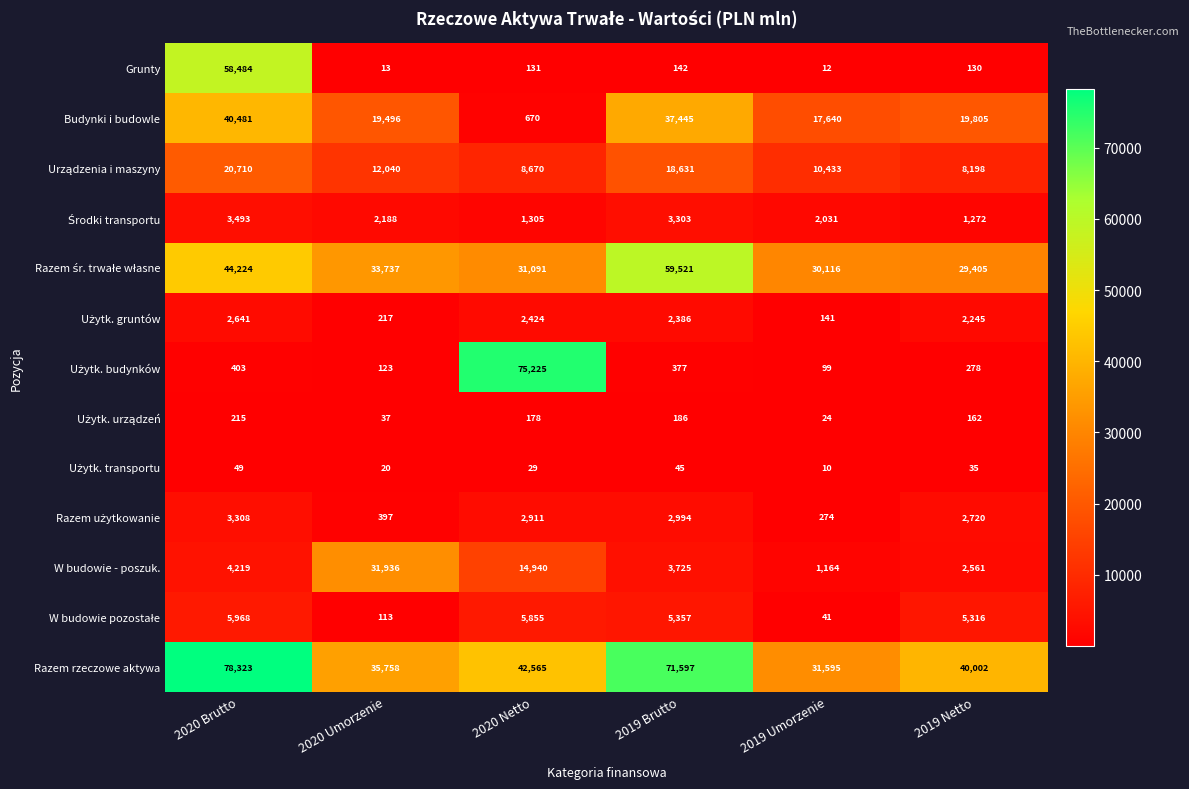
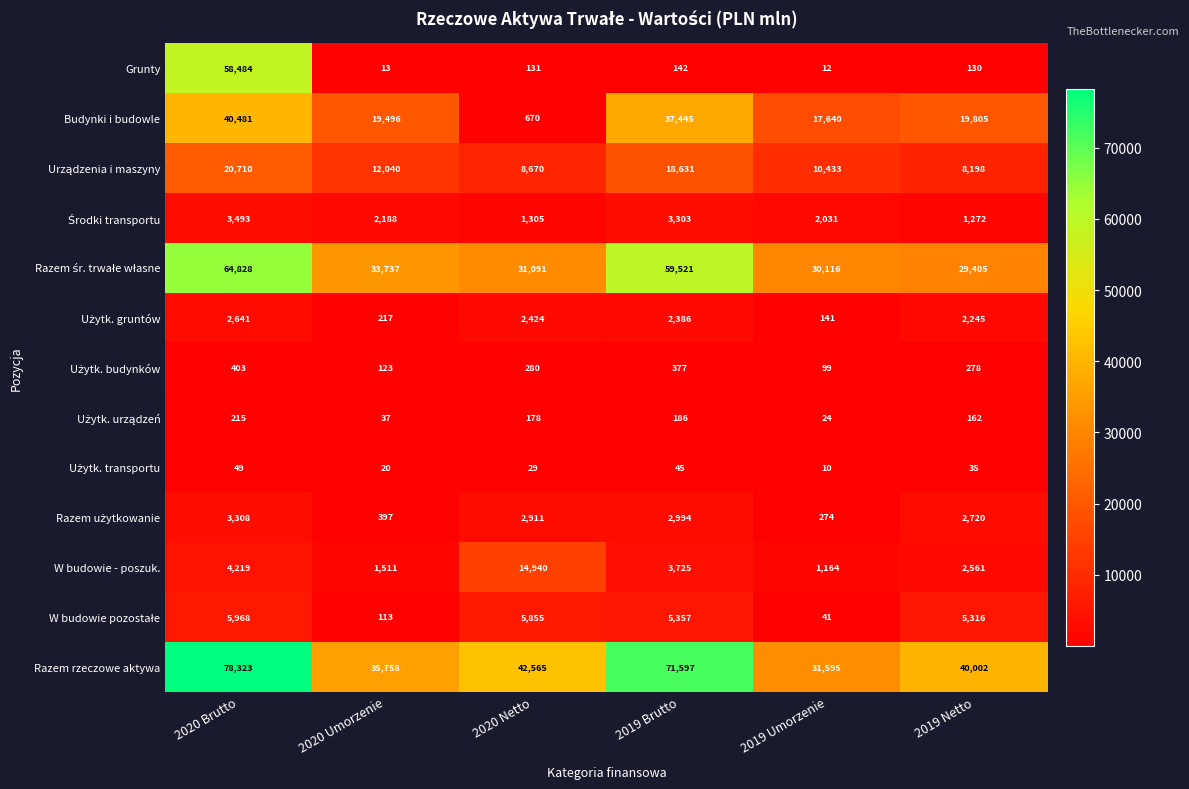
Razem śr. trwałe własne, 2020 Brutto: 44,224 -> 64,828
Użytk. budynków, 2020 Netto: 75,225 -> 280
W budowie - poszuk., 2020 Umorzenie: 31,936 -> 1,511
